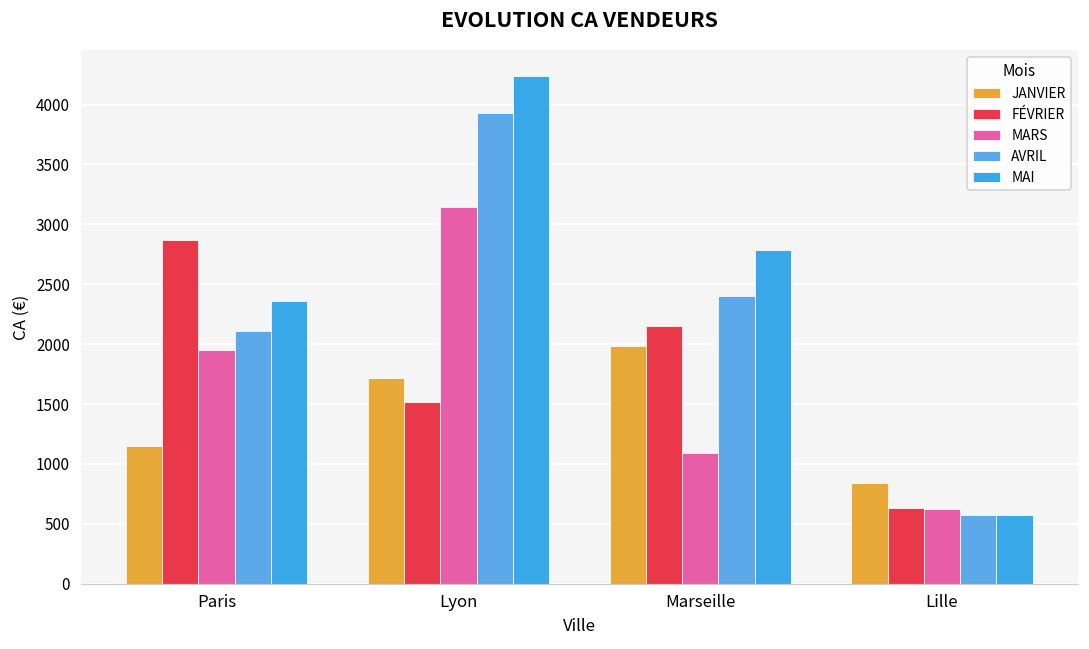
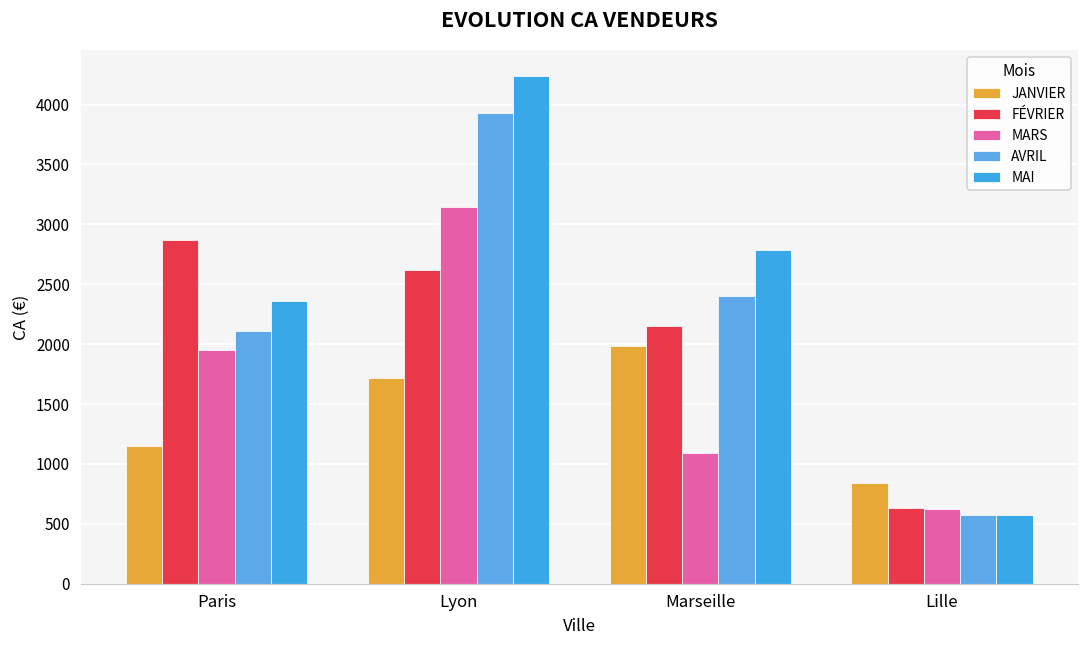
FÉVRIER, Lyon: 1520 -> 2620
